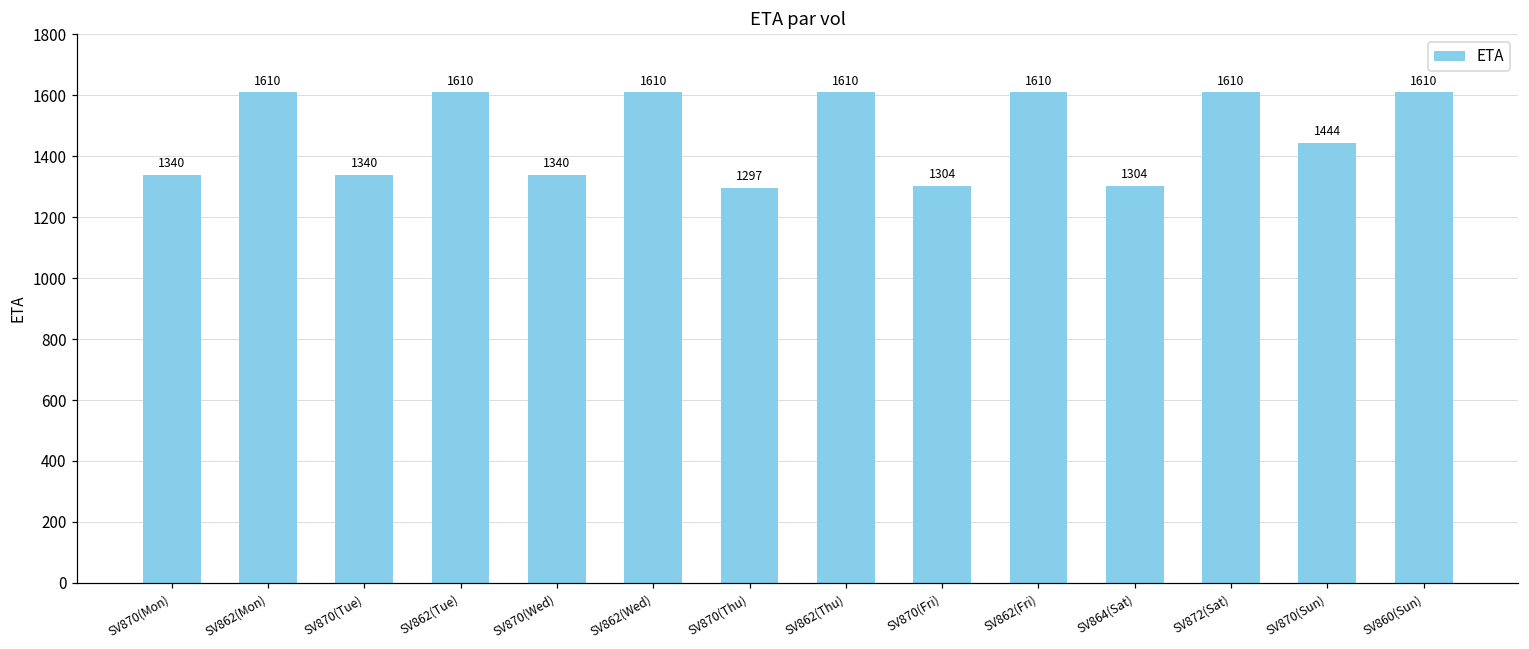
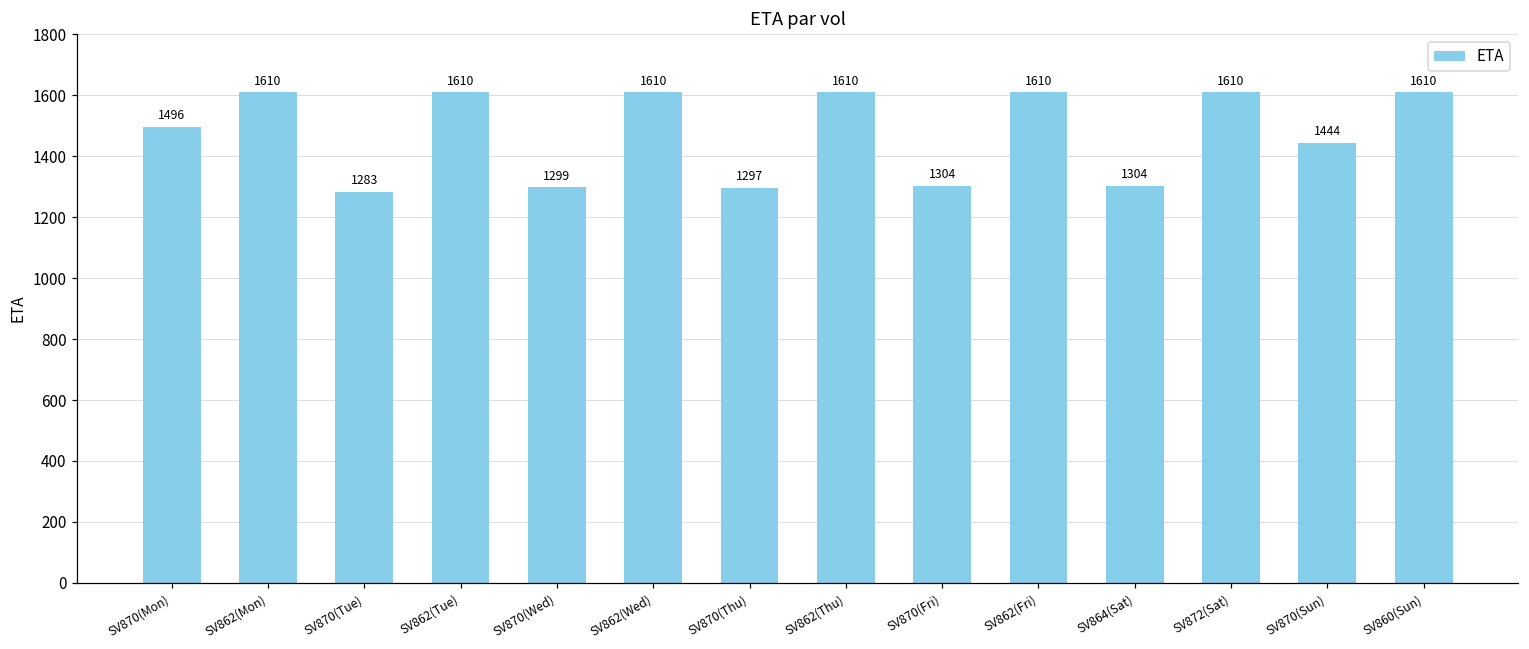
SV870(Mon): 1340 -> 1496
SV870(Tue): 1340 -> 1283
SV870(Wed): 1340 -> 1299
